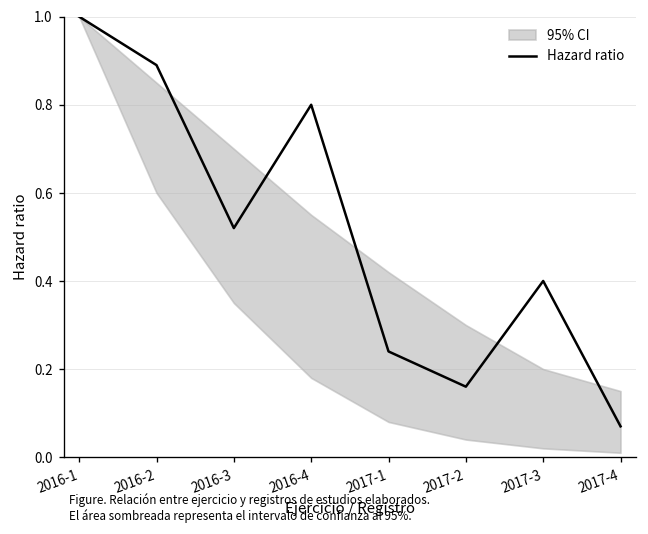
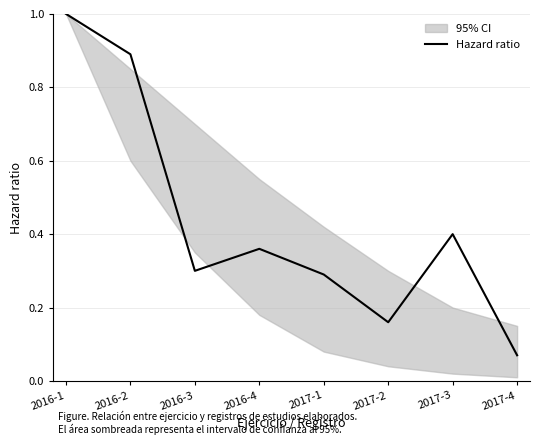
Hazard ratio, 2016-3: 0.52 -> 0.30
Hazard ratio, 2016-4: 0.80 -> 0.36
Hazard ratio, 2017-1: 0.24 -> 0.29
